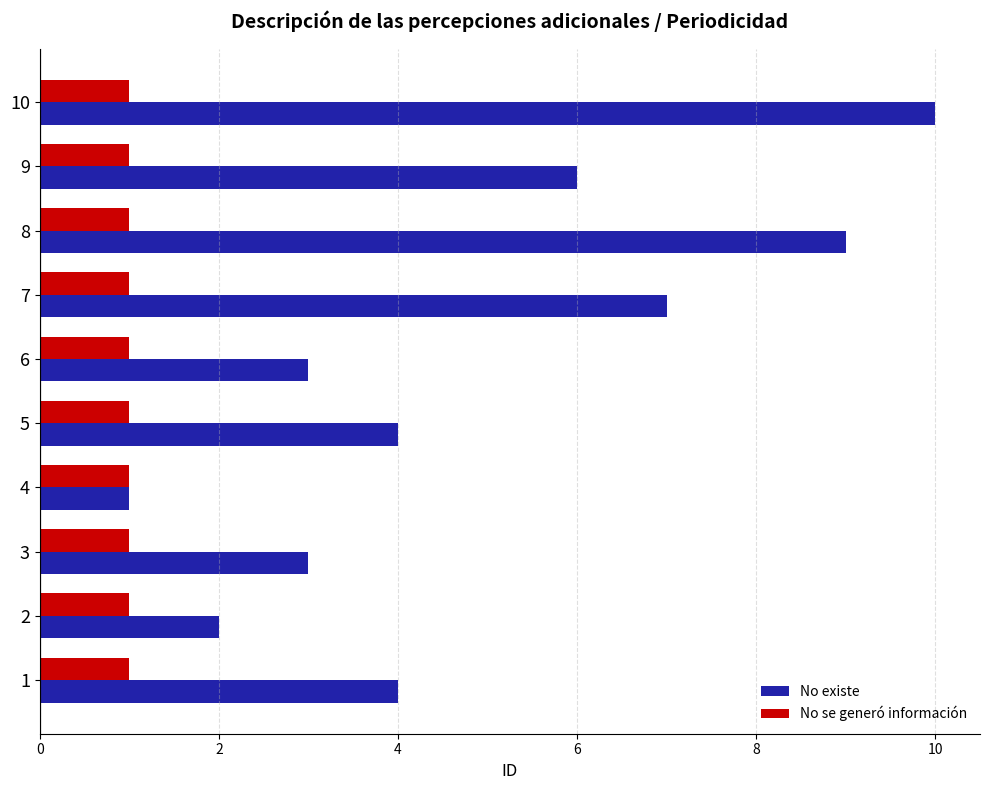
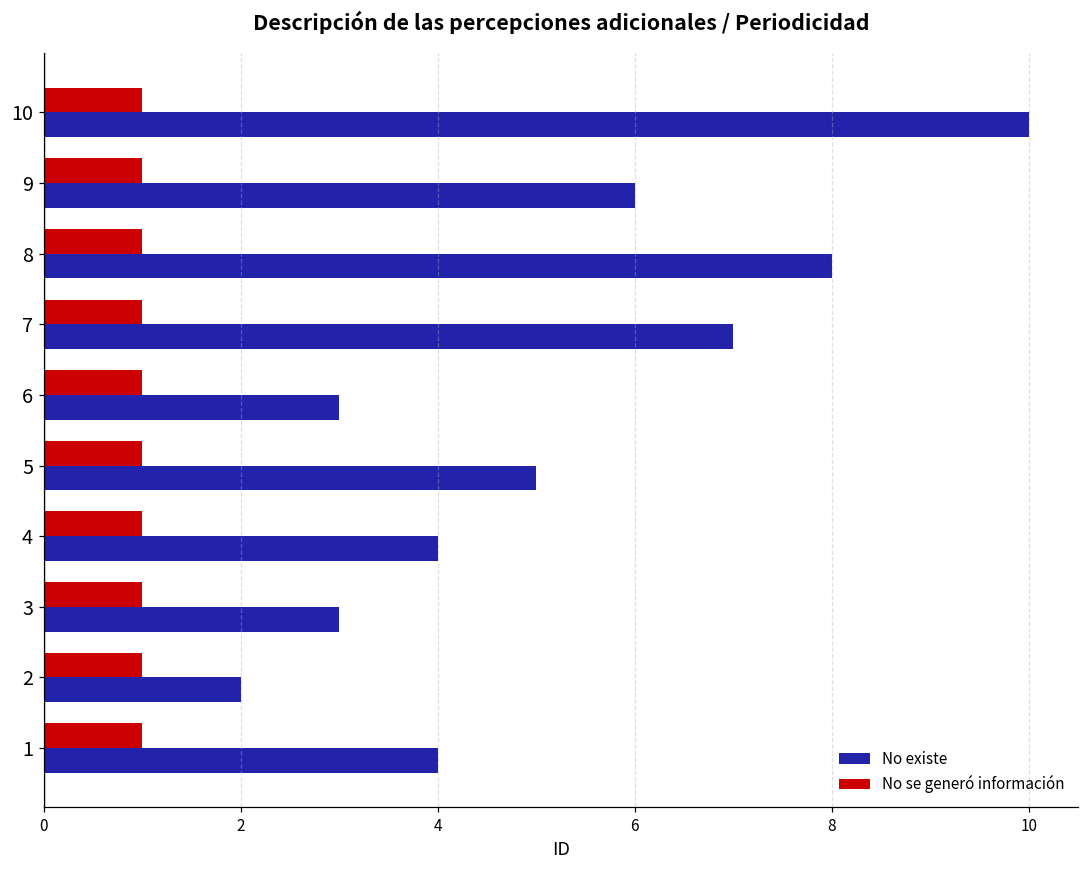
No existe, 8: 9 -> 8
No existe, 5: 4 -> 5
No existe, 4: 1 -> 4
